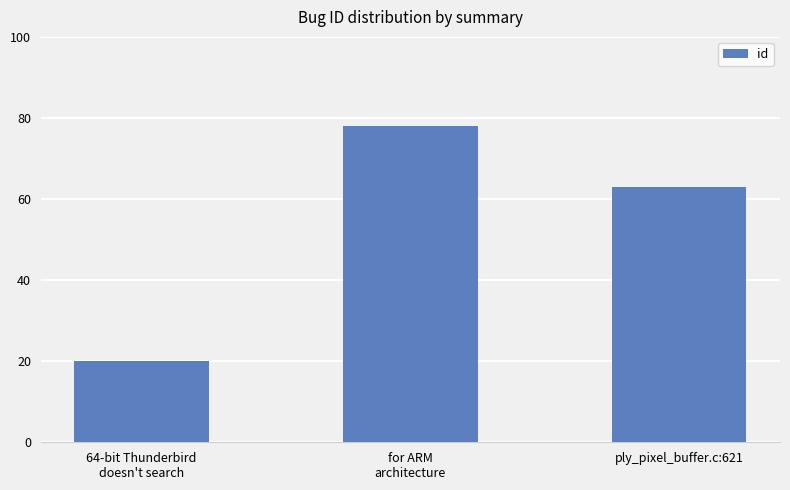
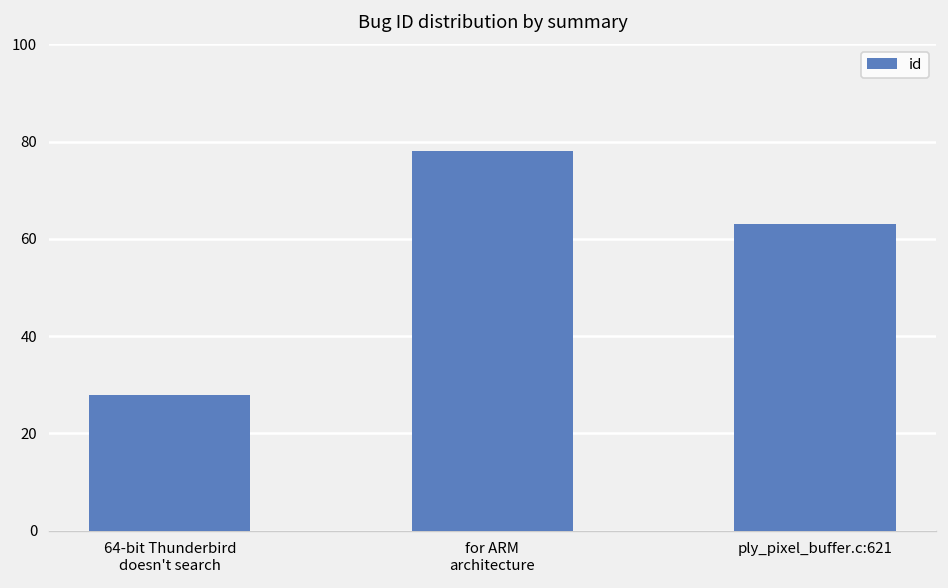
64-bit Thunderbird doesn't search: 20 -> 28
